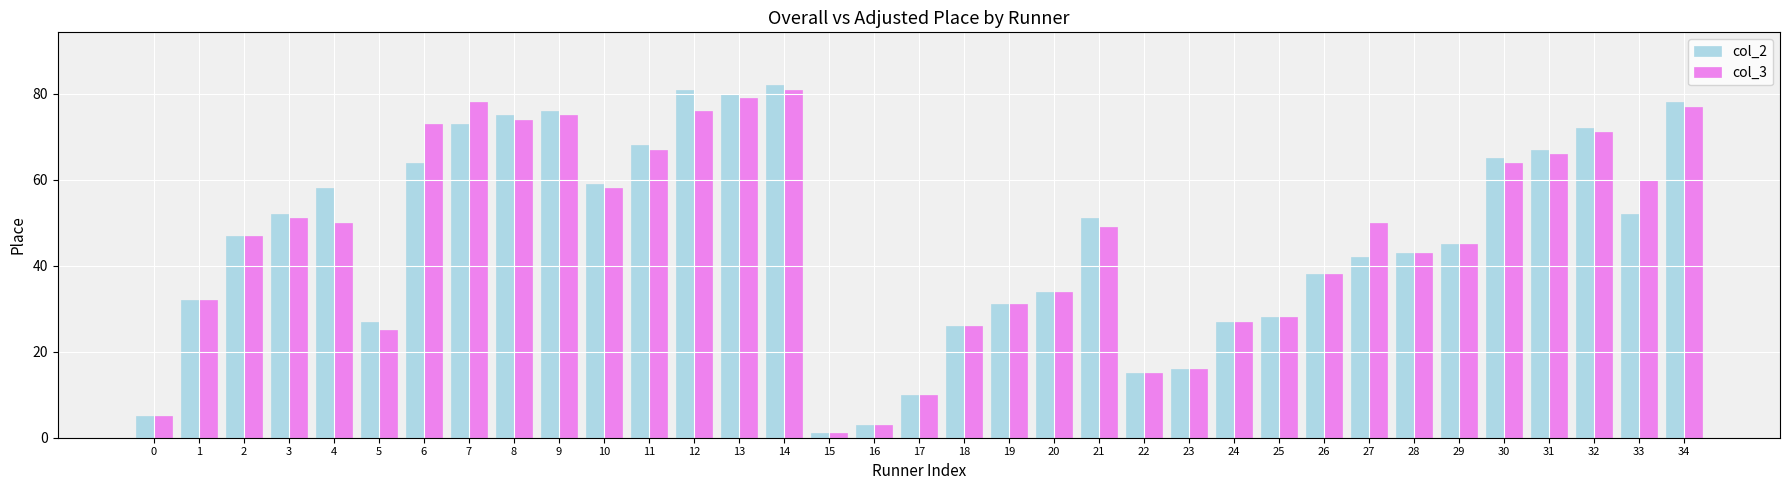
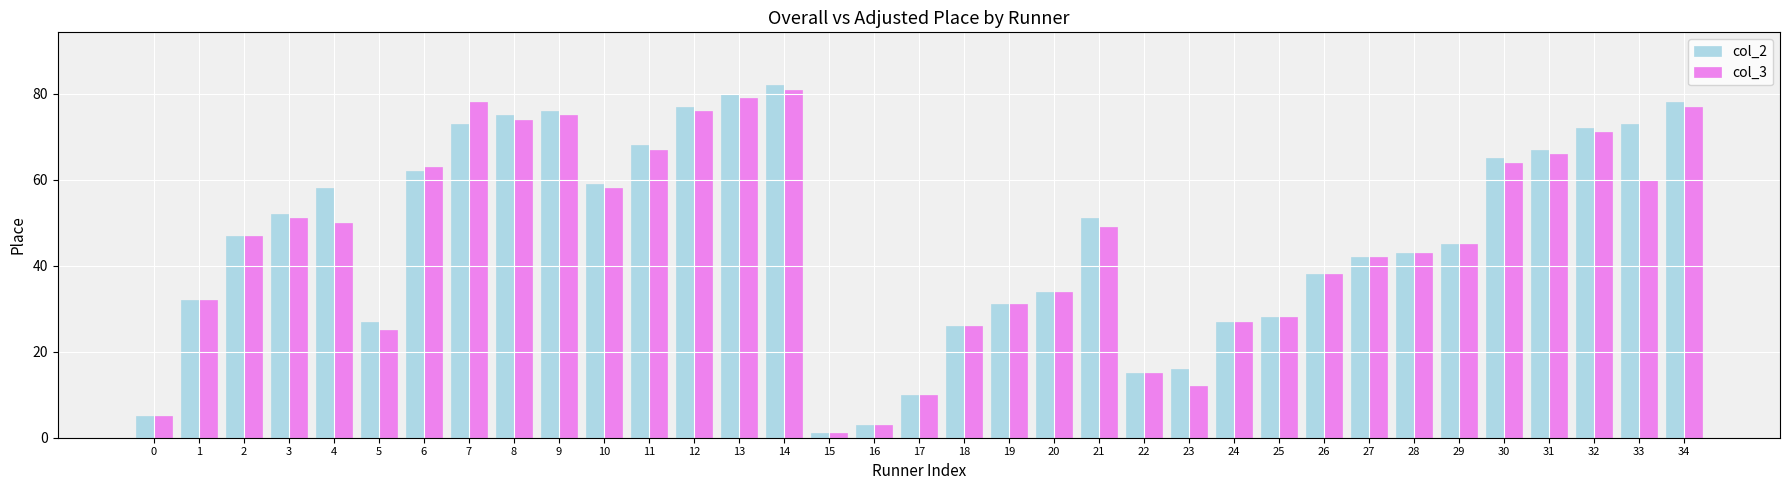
col_2, 6: 64 -> 62
col_3, 6: 73 -> 63
col_2, 12: 81 -> 77
col_3, 23: 16 -> 12
col_3, 27: 50 -> 42
col_2, 33: 52 -> 73
